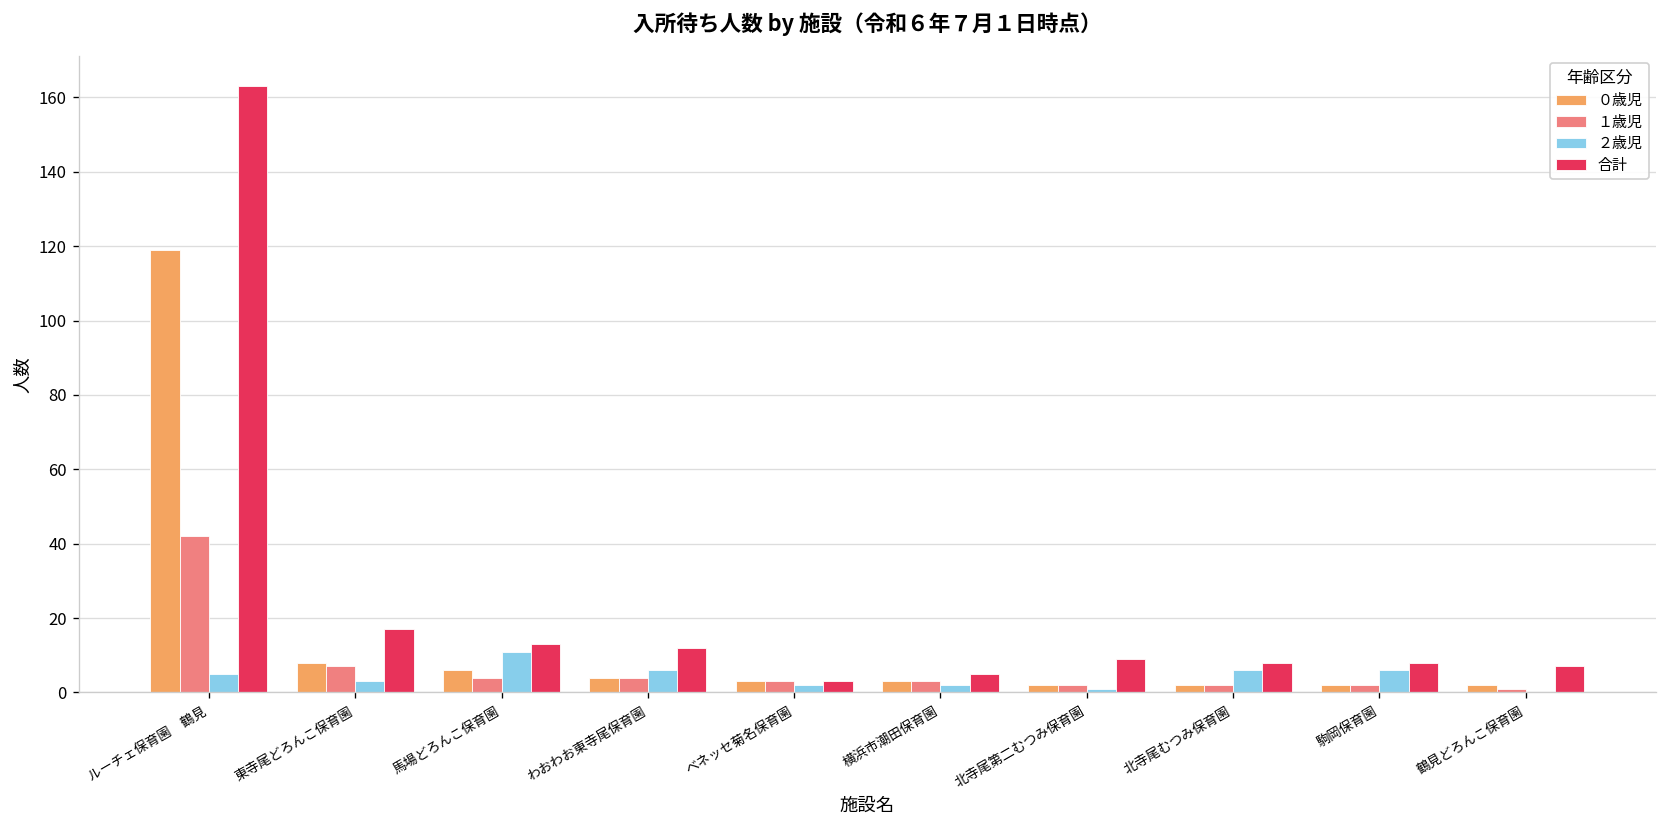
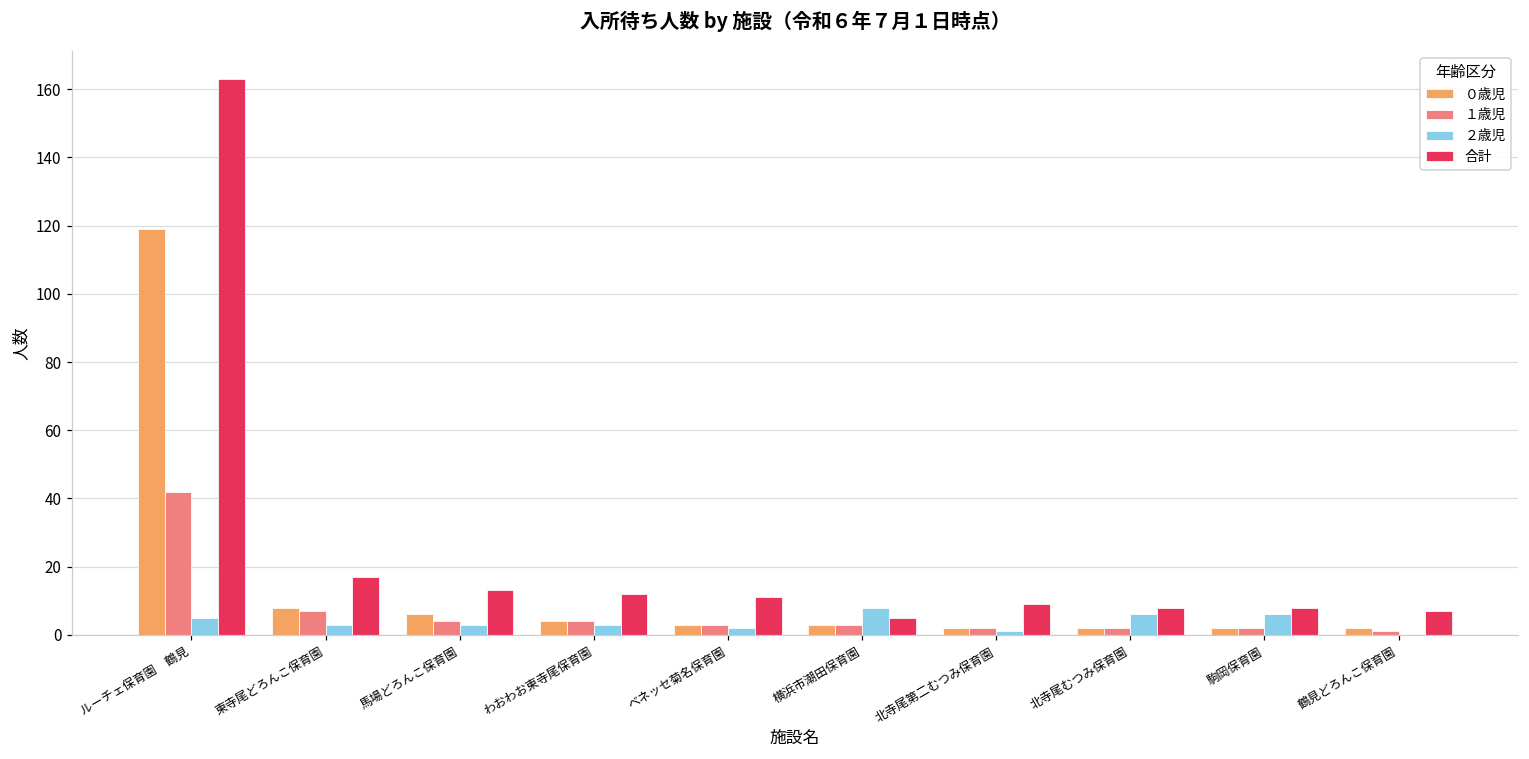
２歳児, 馬場どろんこ保育園: 11 -> 3
２歳児, わおわお東寺尾保育園: 6 -> 3
合計, ベネッセ菊名保育園: 3 -> 11
２歳児, 横浜市潮田保育園: 2 -> 8
